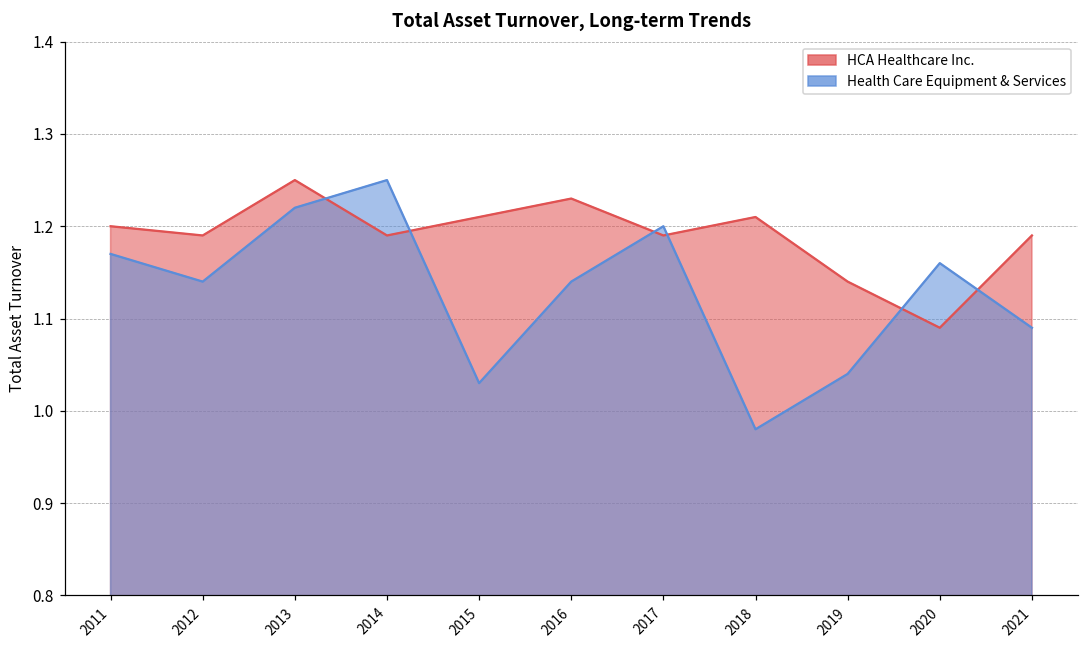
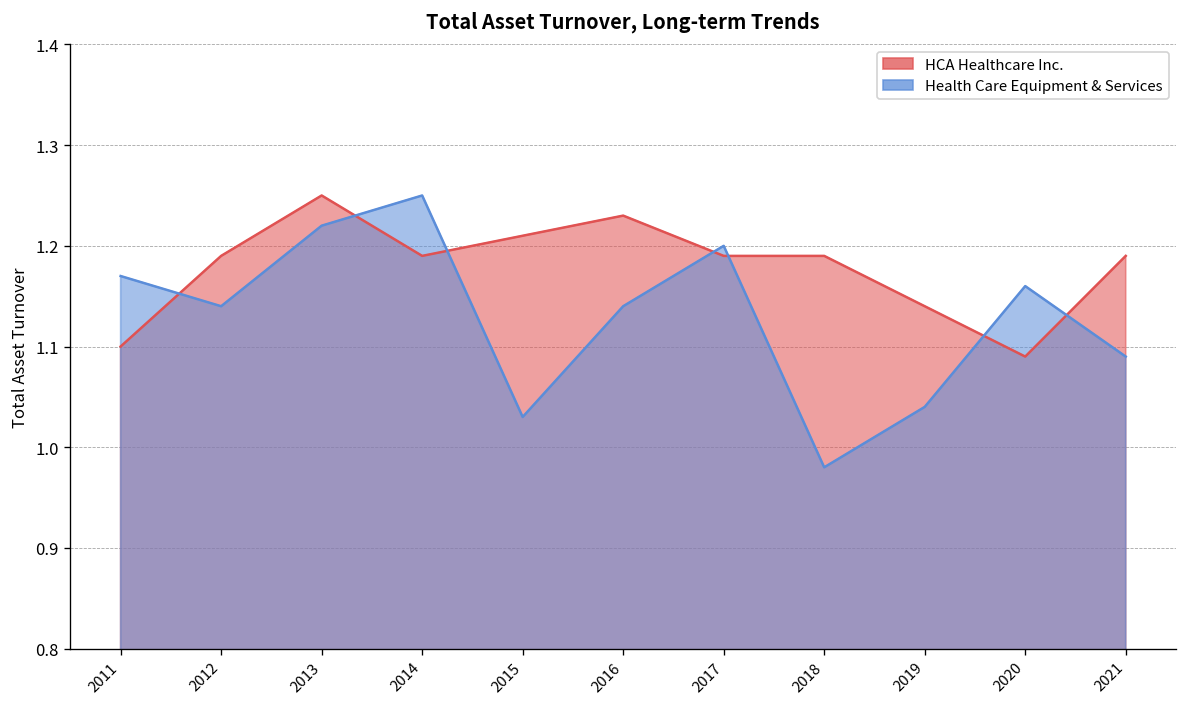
HCA Healthcare Inc., 2011: 1.2 -> 1.1
HCA Healthcare Inc., 2018: 1.21 -> 1.19
